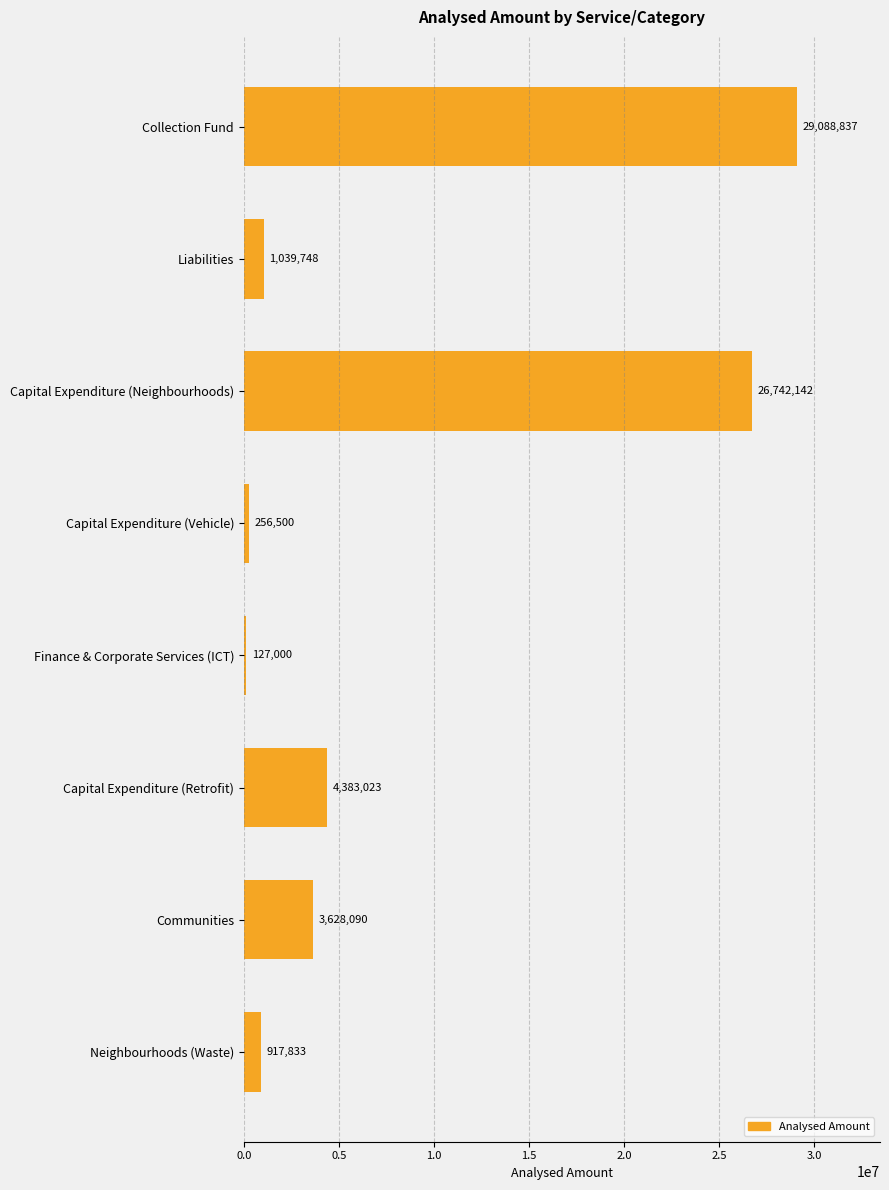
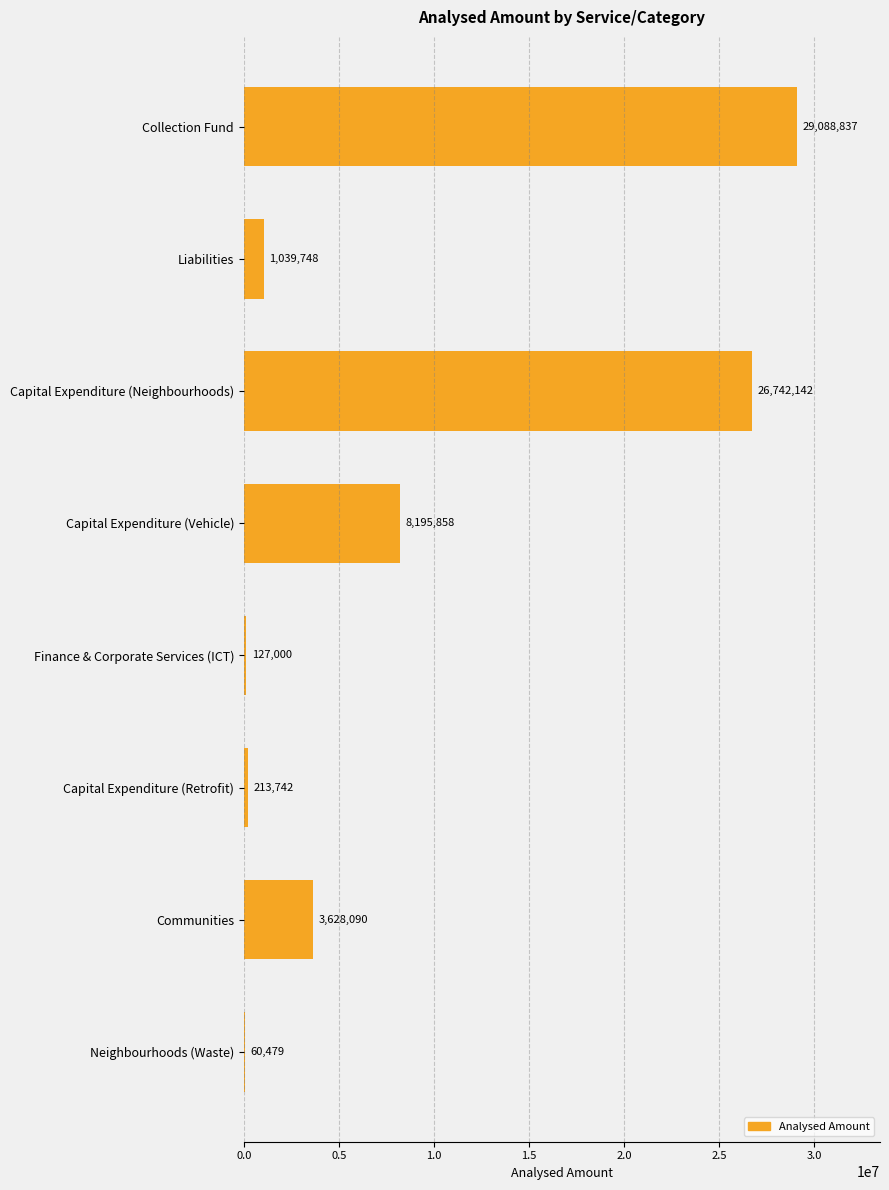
Capital Expenditure (Vehicle): 256,500 -> 8,195,858
Capital Expenditure (Retrofit): 4,383,023 -> 213,742
Neighbourhoods (Waste): 917,833 -> 60,479
